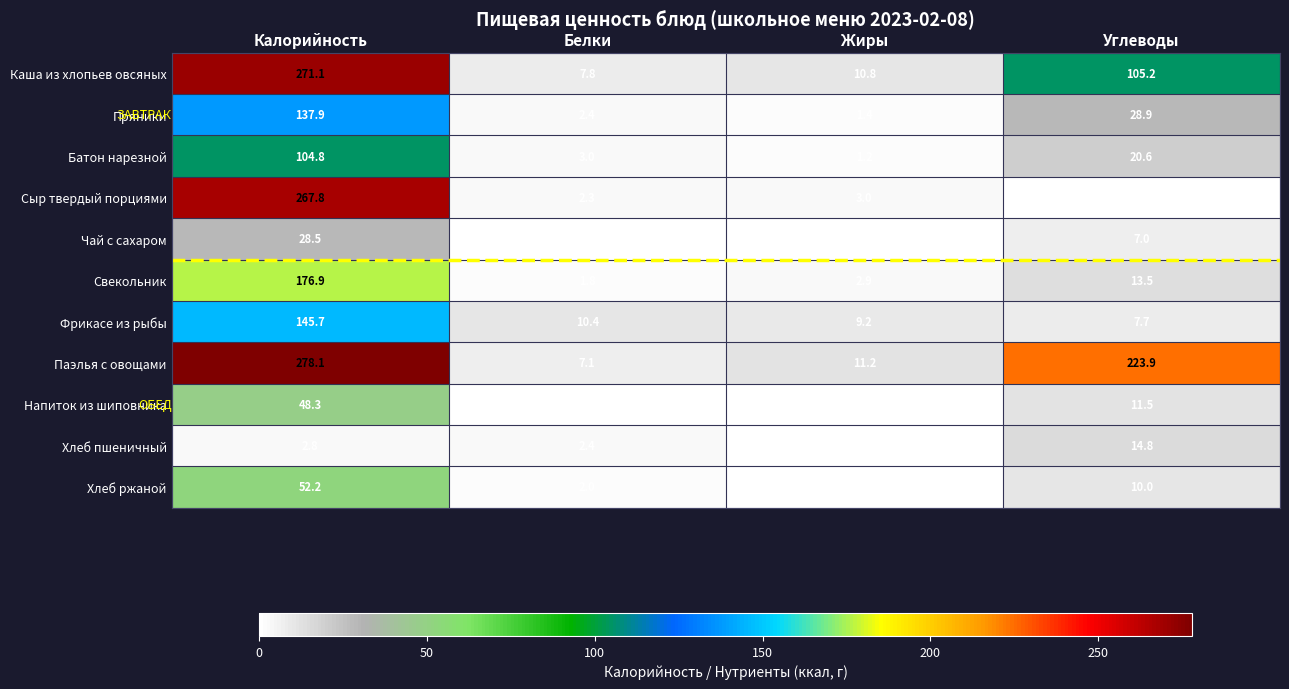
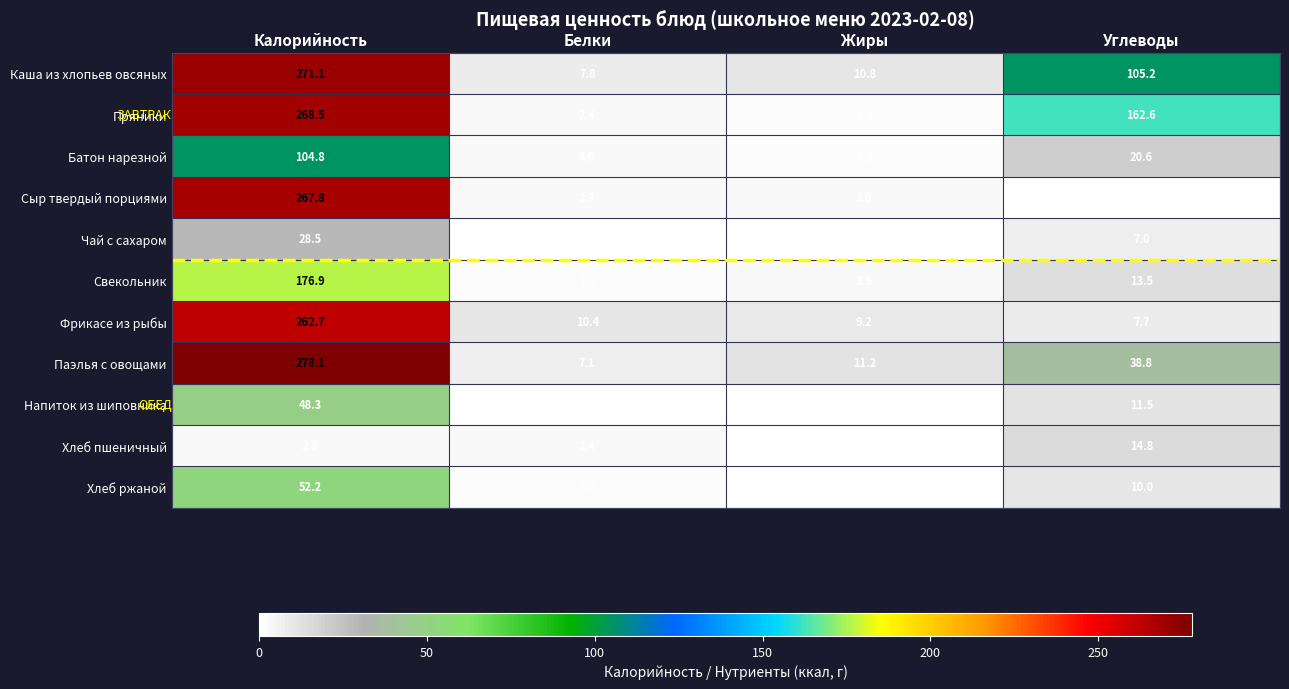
Пряники, Калорийность: 137.9 -> 268.5
Пряники, Углеводы: 28.9 -> 162.6
Фрикасе из рыбы, Калорийность: 145.7 -> 262.7
Паэлья с овощами, Углеводы: 223.9 -> 38.8
